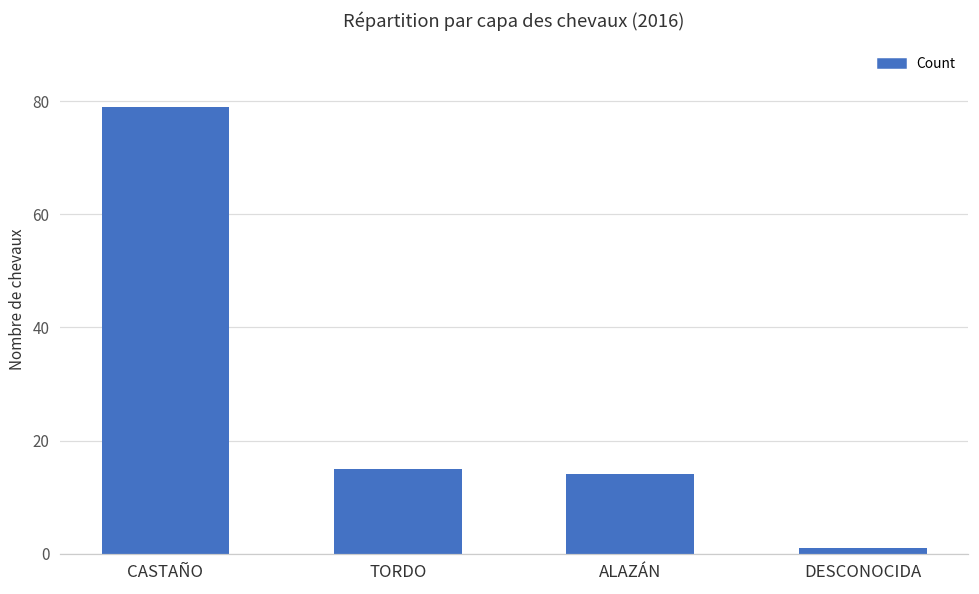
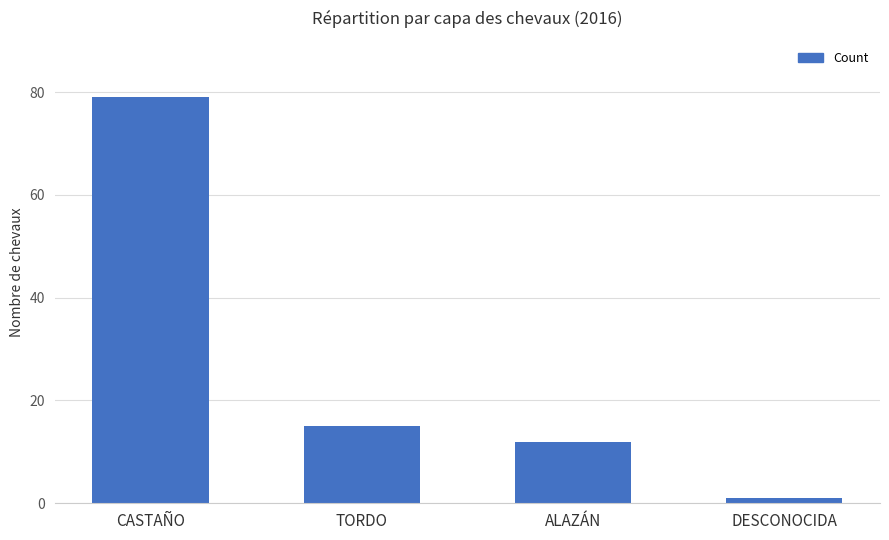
ALAZÁN: 14 -> 12
